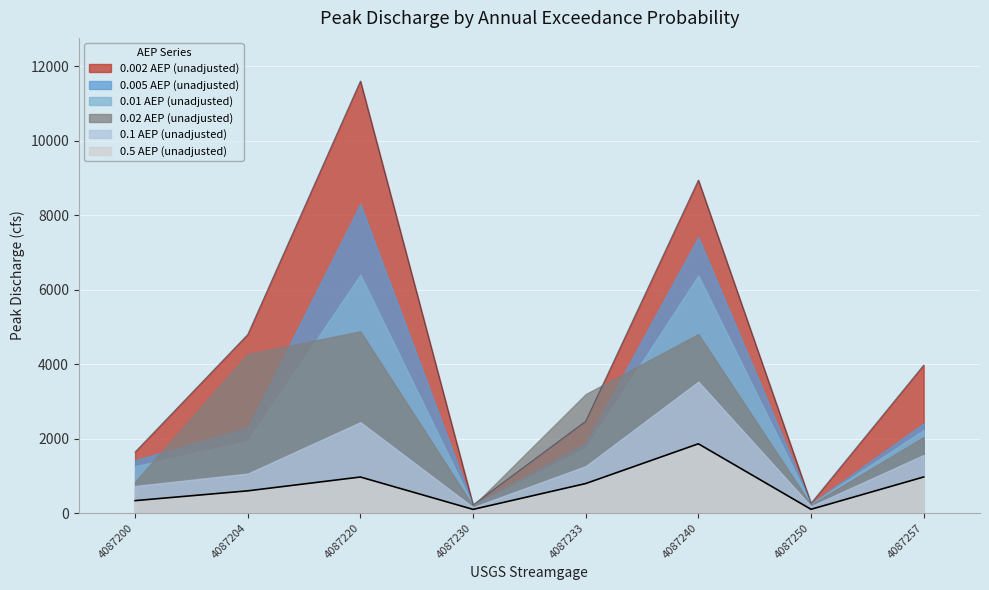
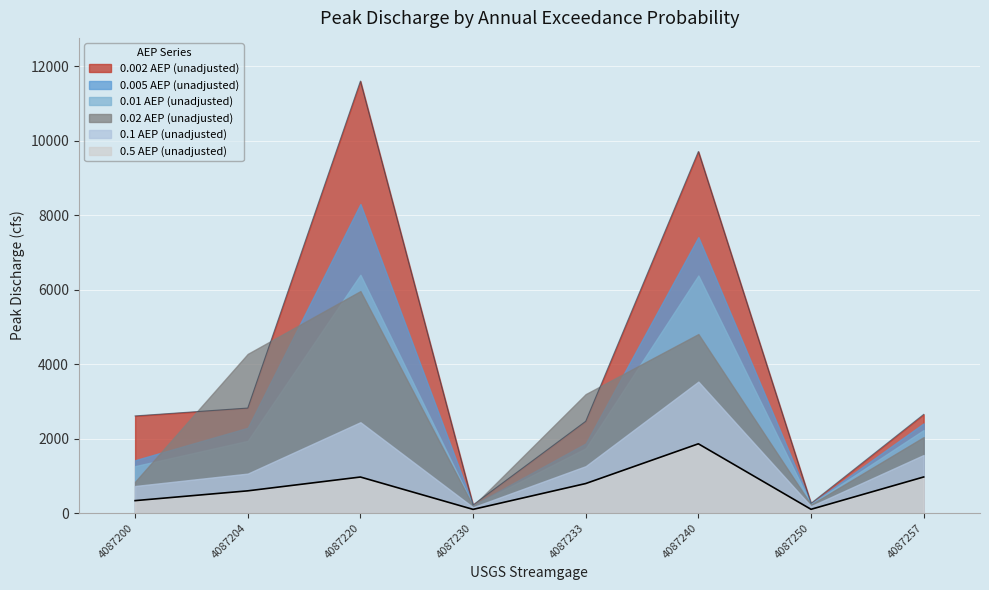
0.002 AEP (unadjusted), 4087200: 1600 -> 2600
0.002 AEP (unadjusted), 4087204: 4800 -> 2800
0.02 AEP (unadjusted), 4087220: 4900 -> 6000
0.002 AEP (unadjusted), 4087240: 8900 -> 9700
0.002 AEP (unadjusted), 4087257: 4000 -> 2700
